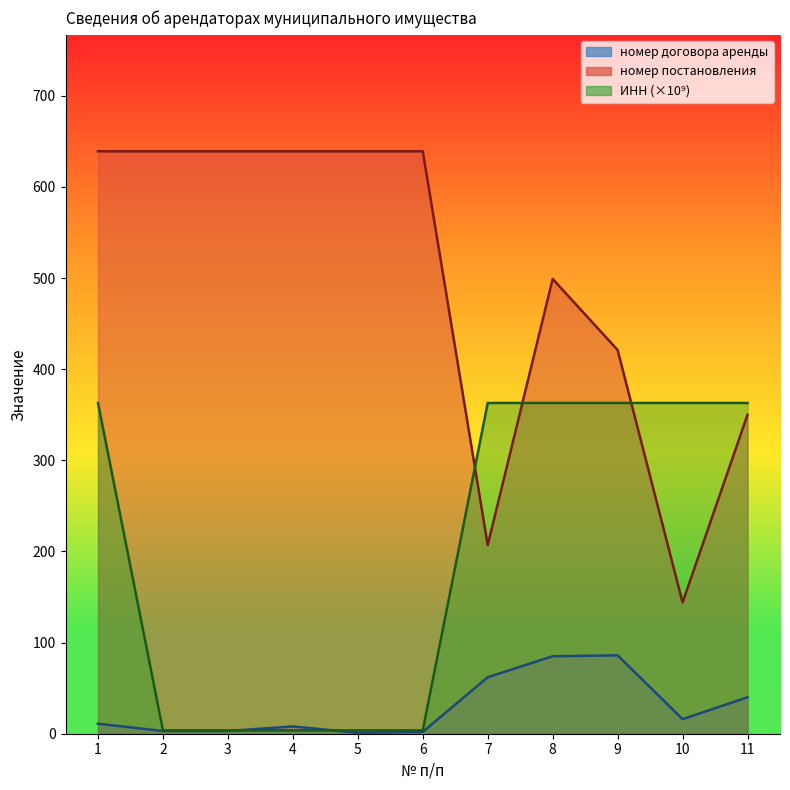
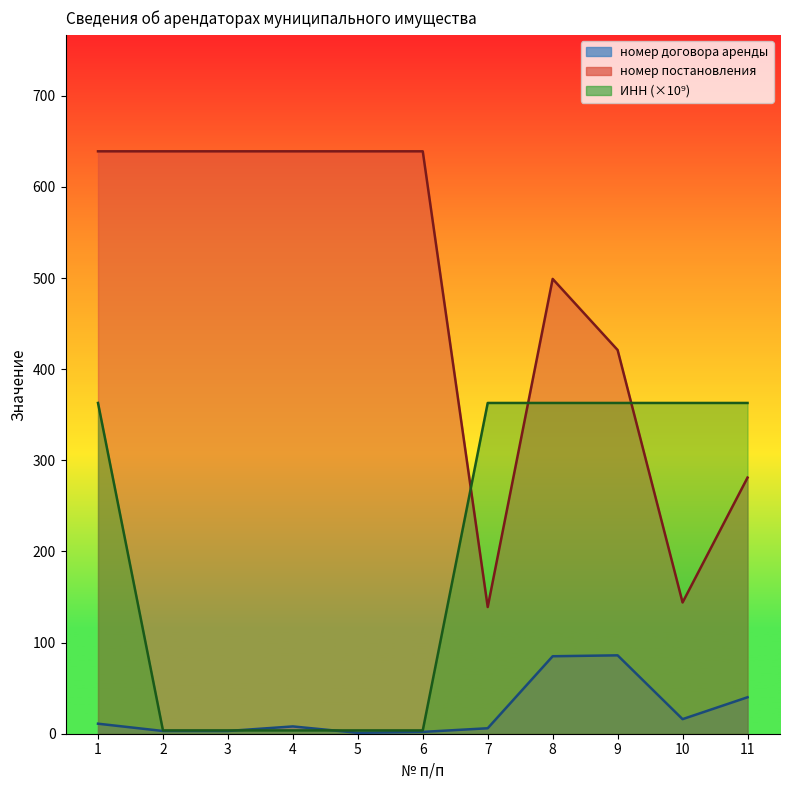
номер договора аренды, 7: 60 -> 10
номер постановления, 7: 210 -> 140
номер постановления, 11: 350 -> 280
